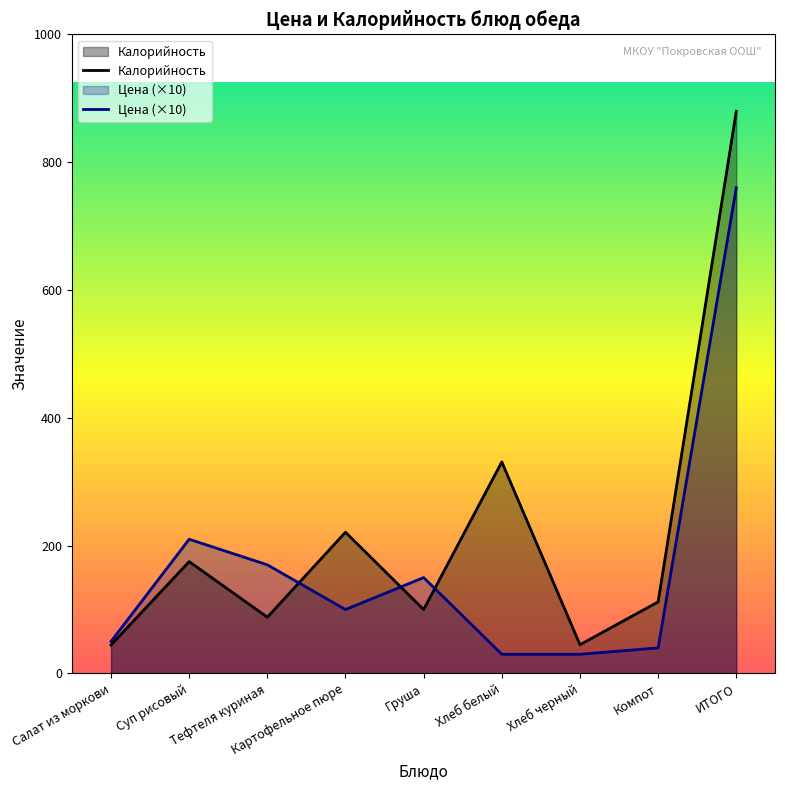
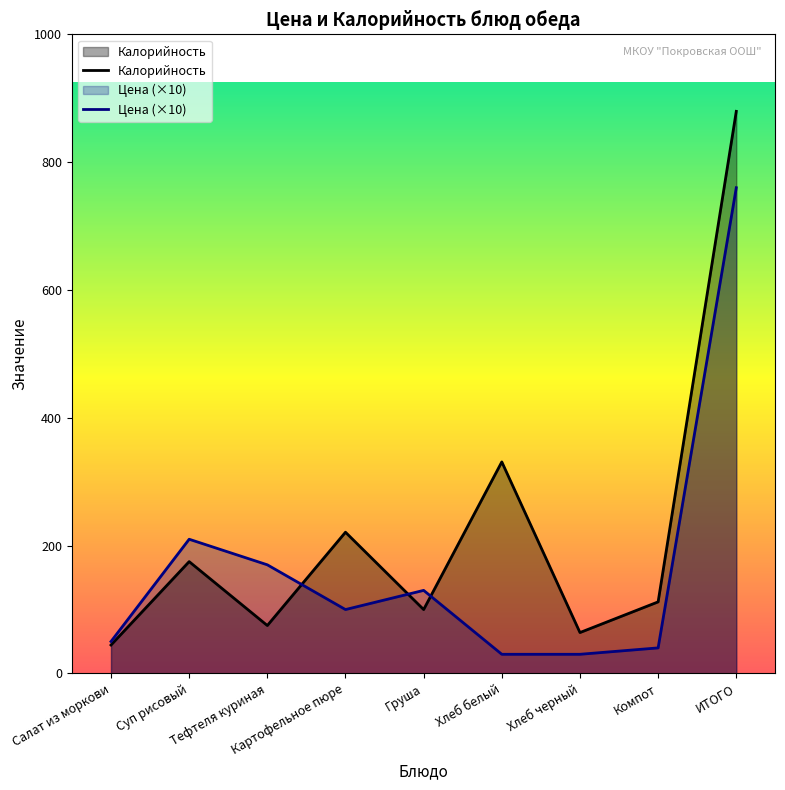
Калорийность, Тефтеля куриная: 90 -> 80
Цена (×10), Груша: 150 -> 130
Калорийность, Хлеб черный: 50 -> 60
